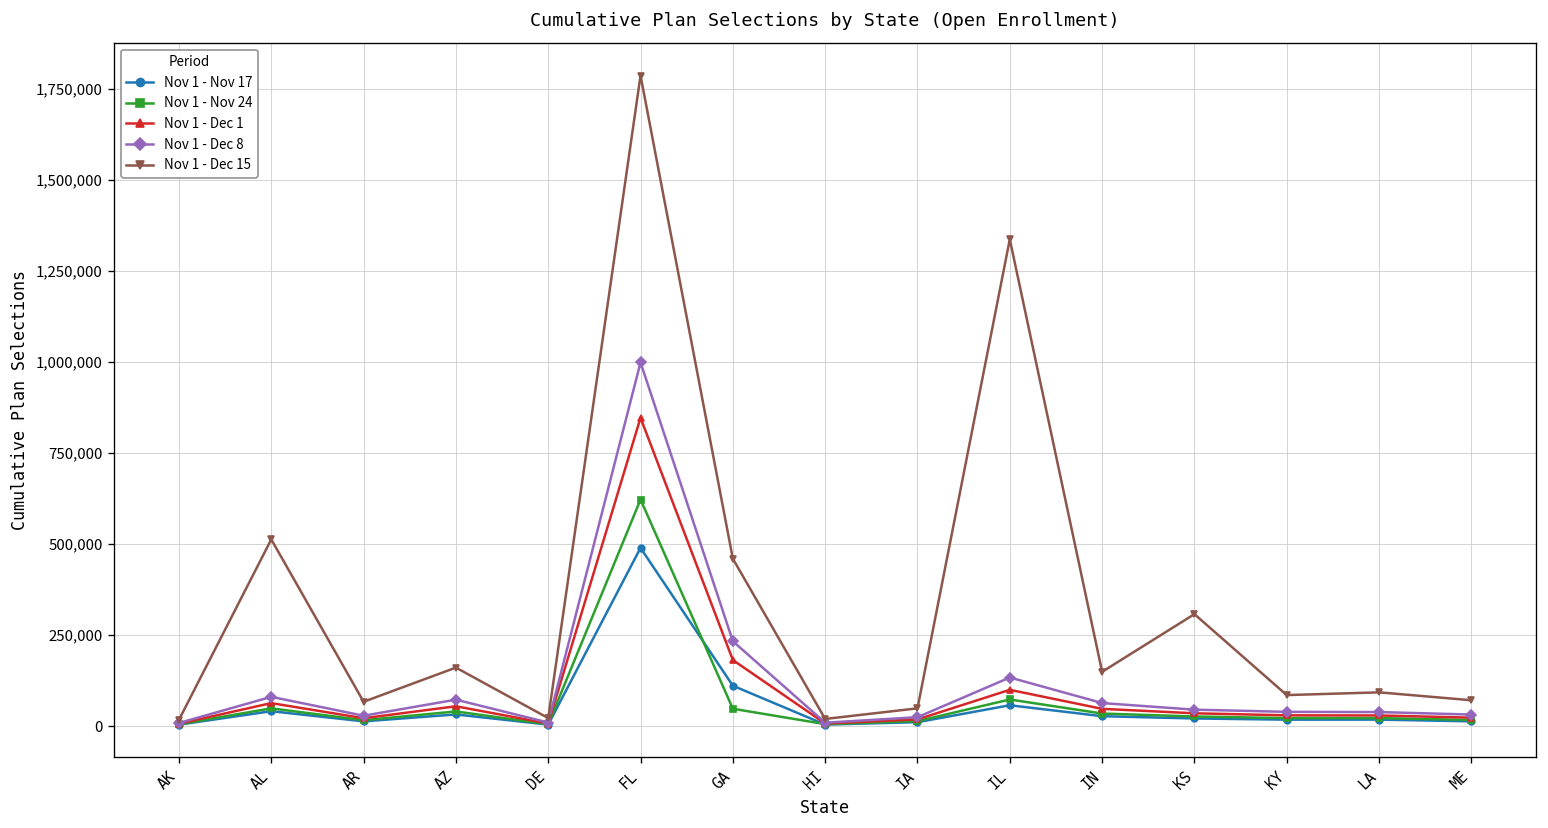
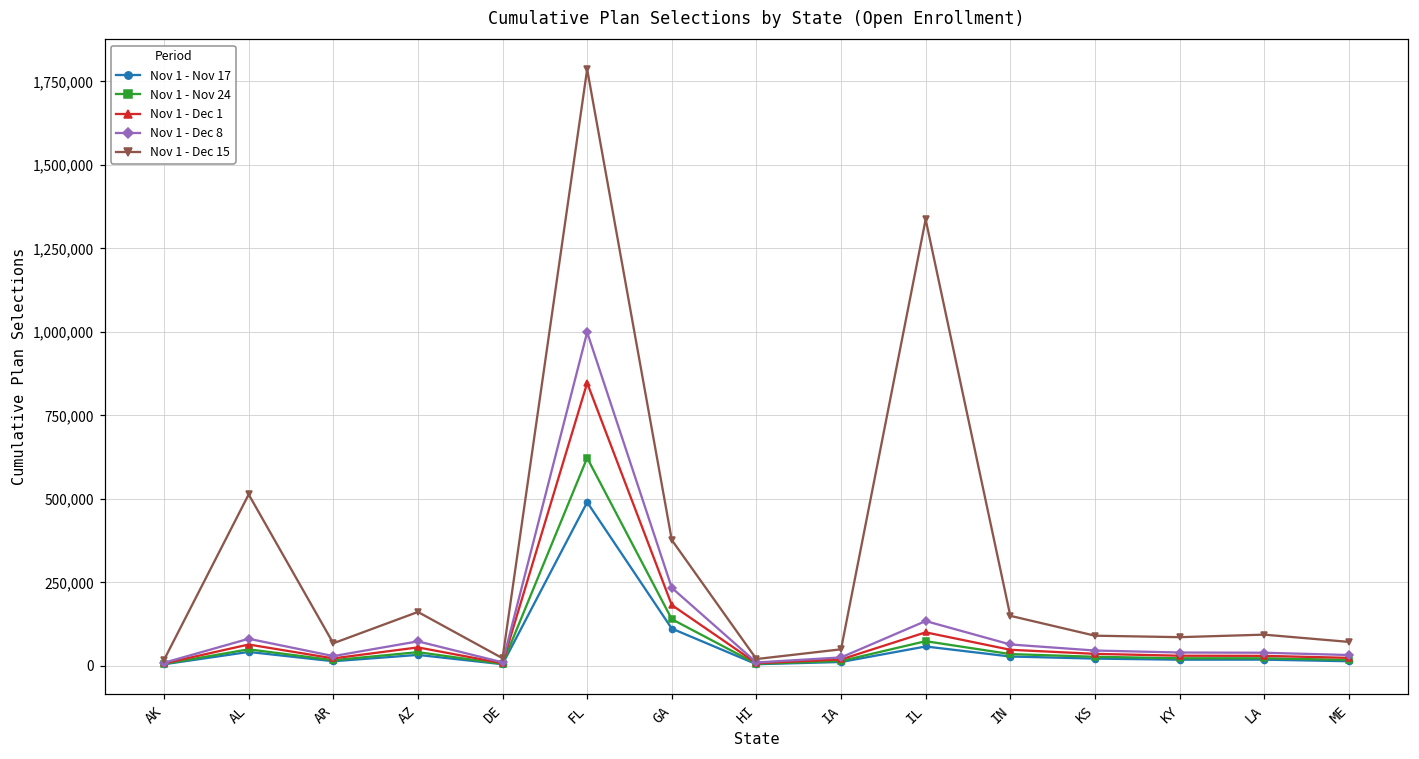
Nov 1 - Nov 24, GA: 50,000 -> 140,000
Nov 1 - Dec 15, GA: 460,000 -> 380,000
Nov 1 - Dec 15, KS: 310,000 -> 90,000
